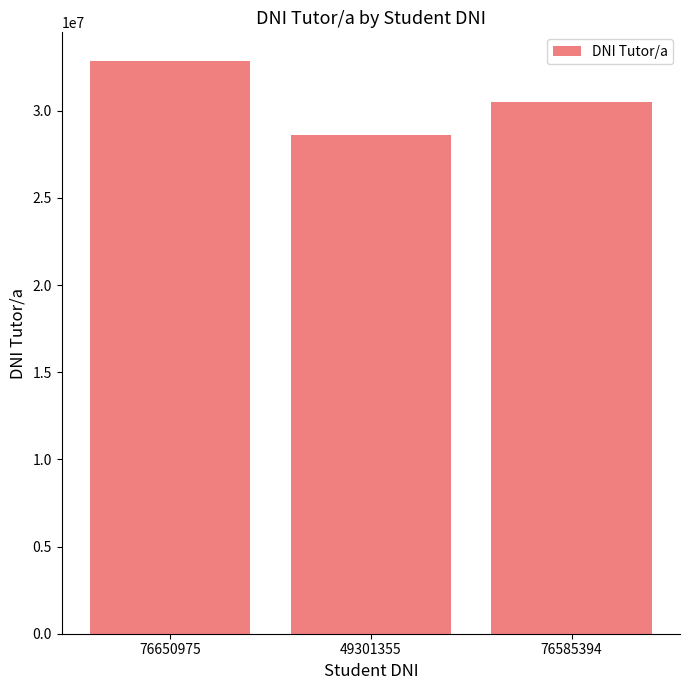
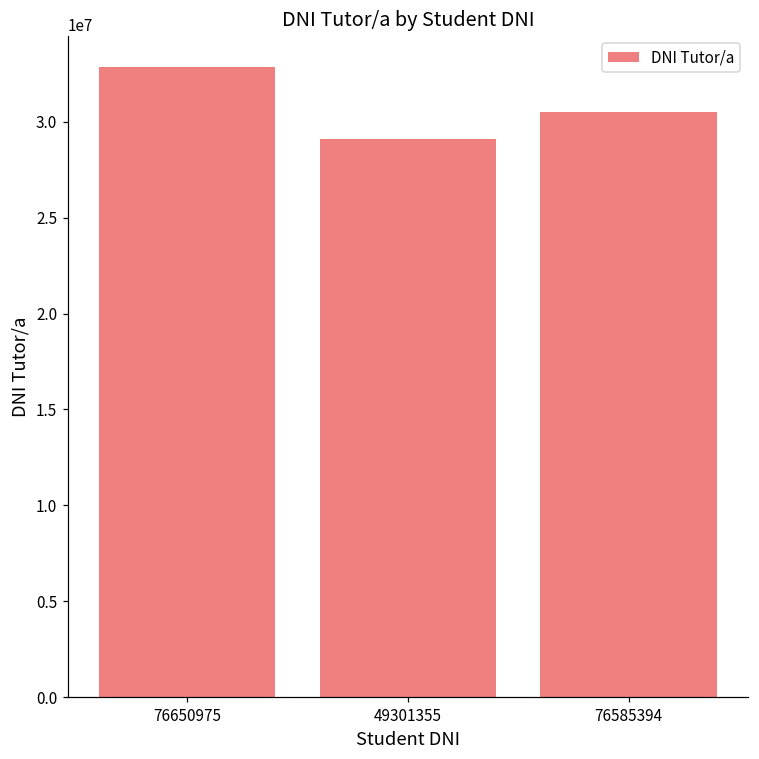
49301355: 28600000 -> 29100000
